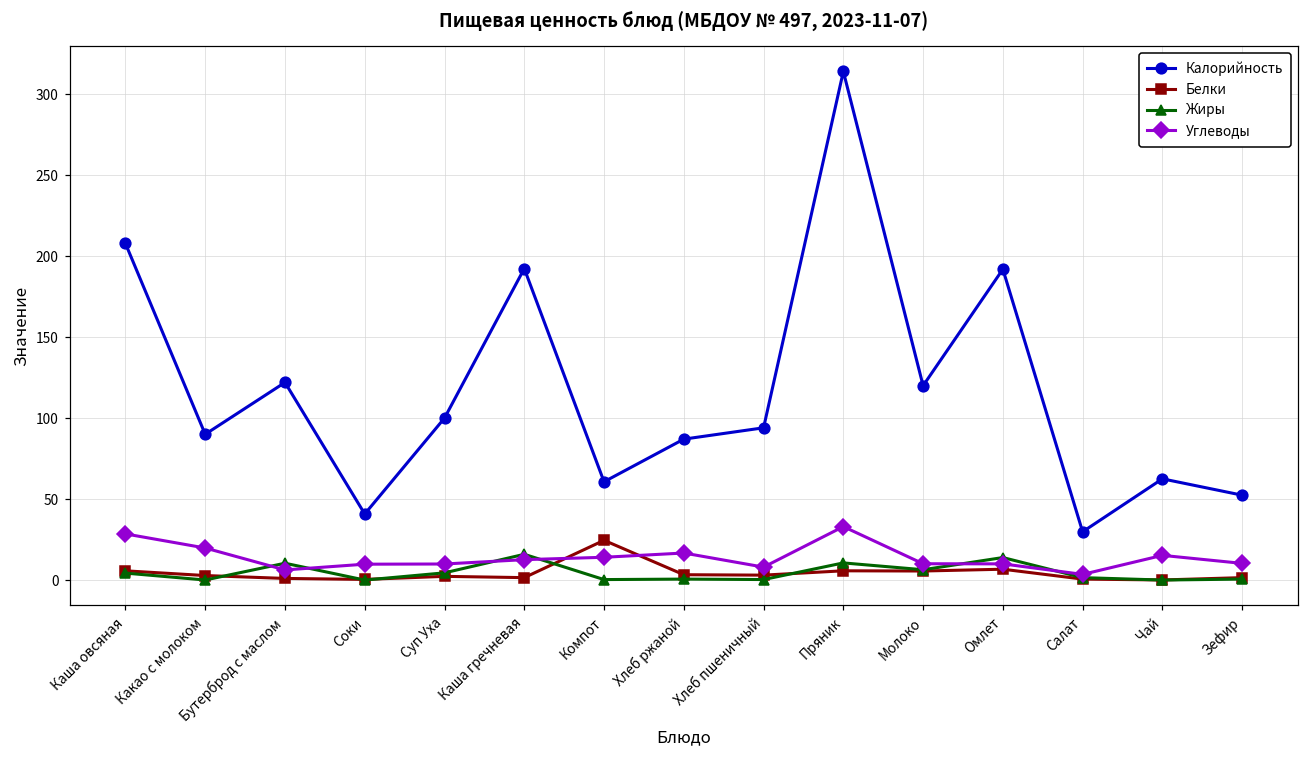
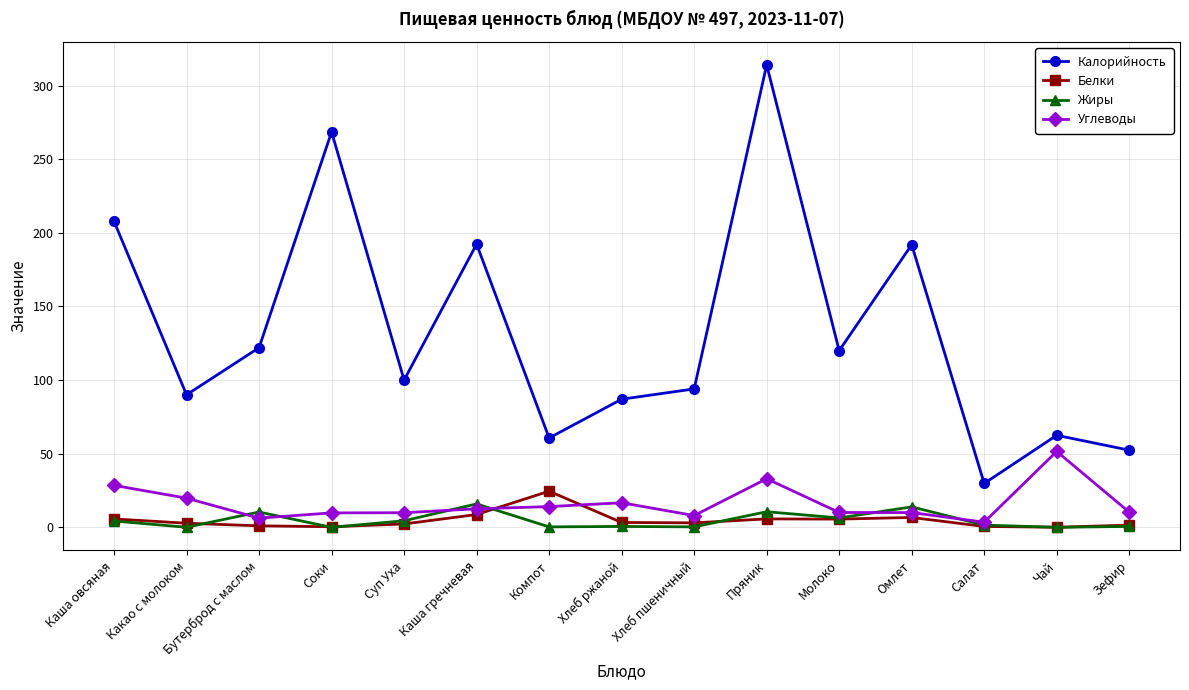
Калорийность, Соки: 41 -> 269
Белки, Каша гречневая: 2 -> 9
Углеводы, Чай: 15 -> 52
